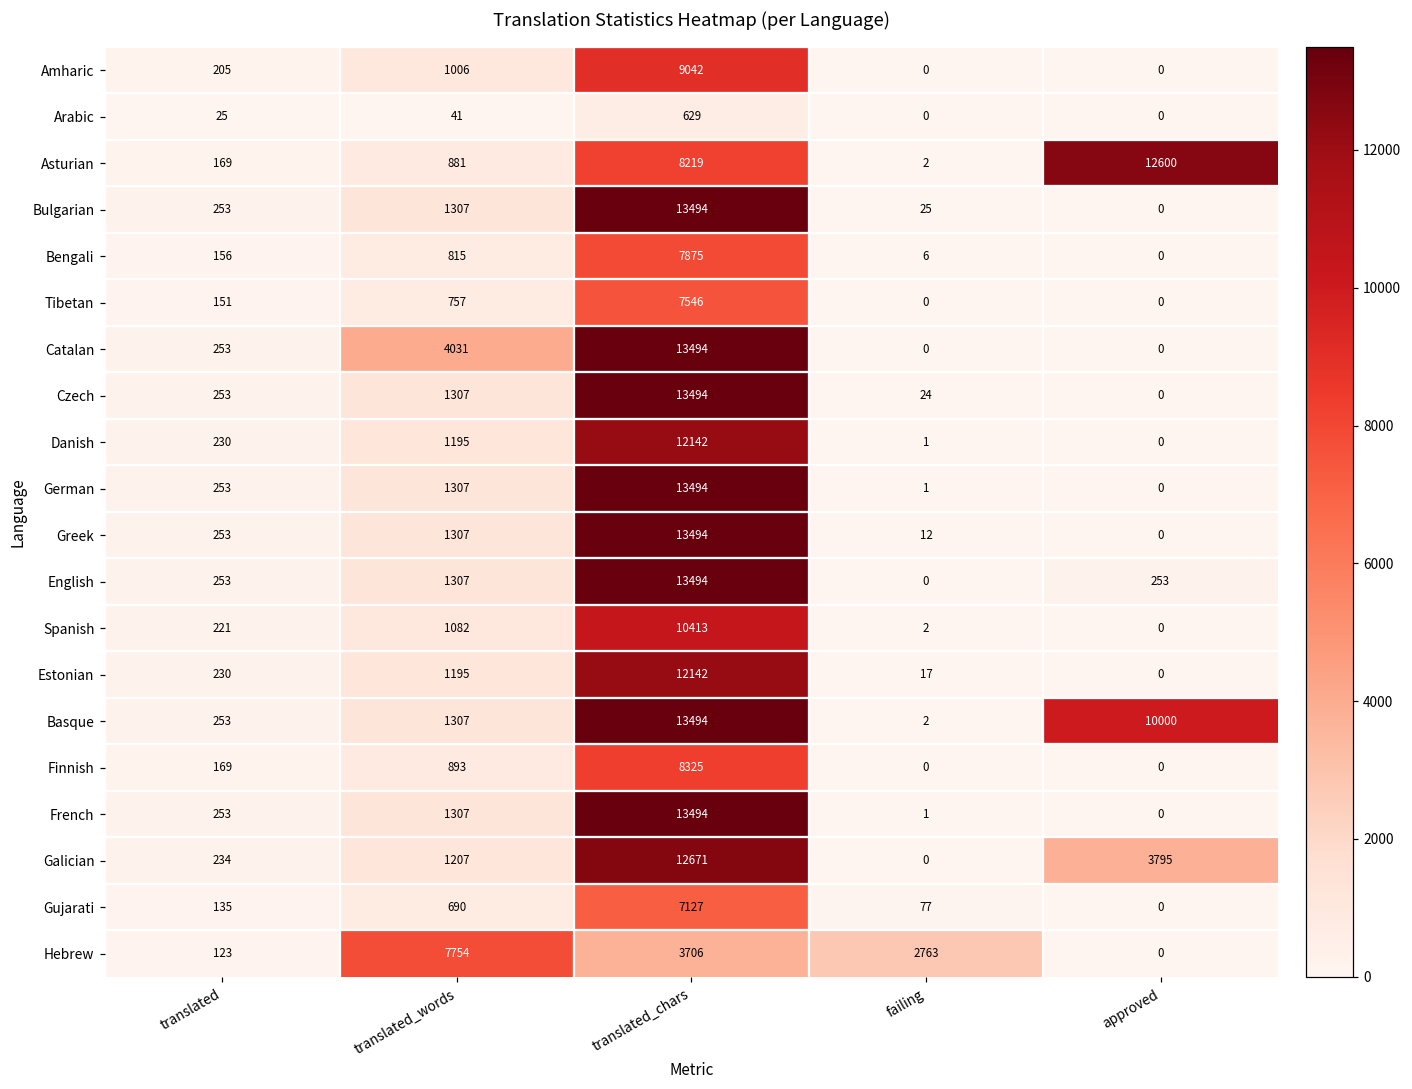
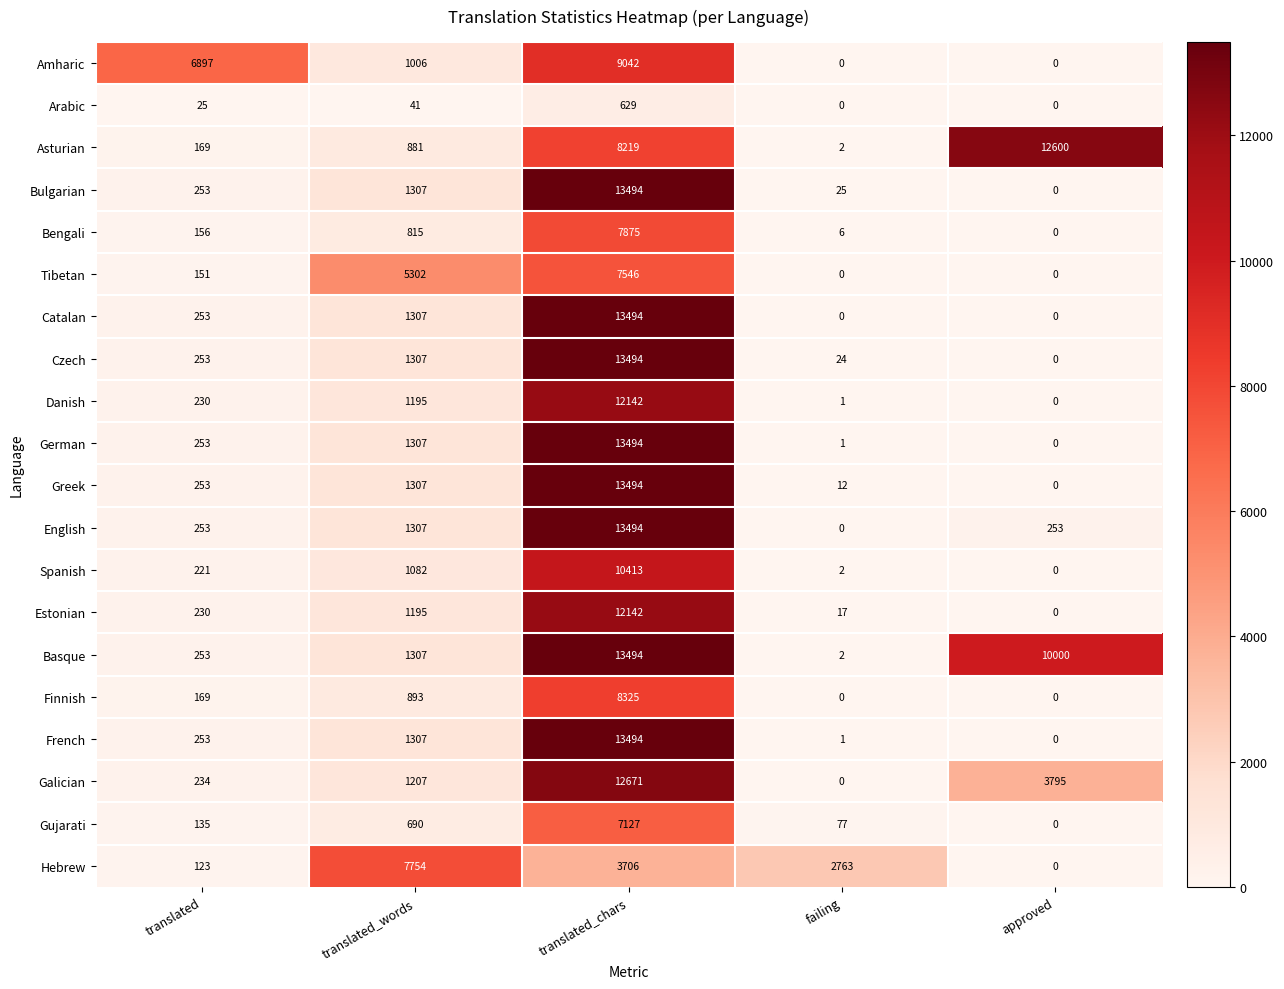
Amharic, translated: 205 -> 6897
Tibetan, translated_words: 757 -> 5302
Catalan, translated_words: 4031 -> 1307
